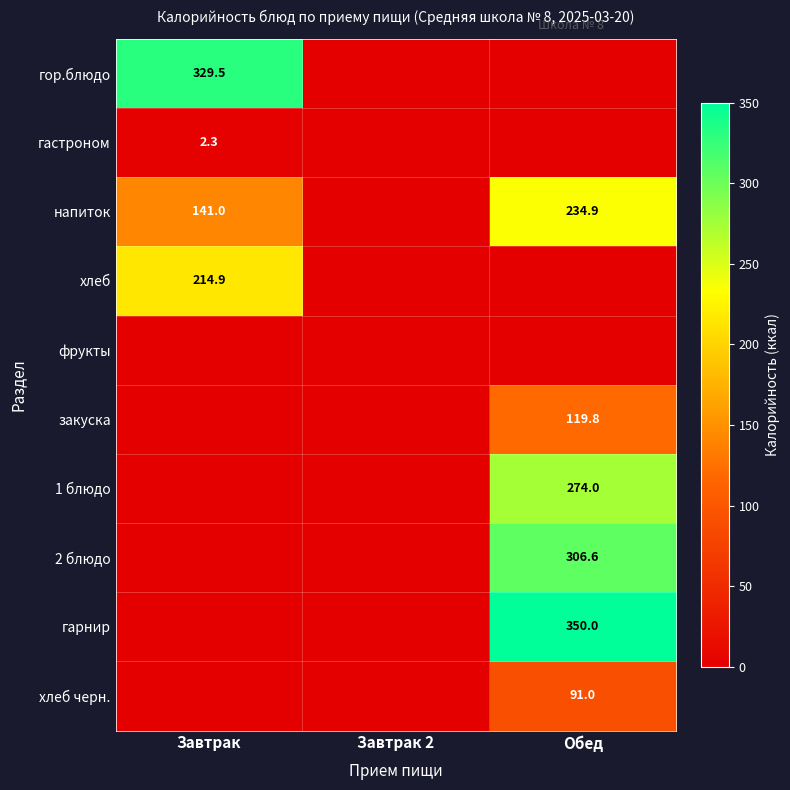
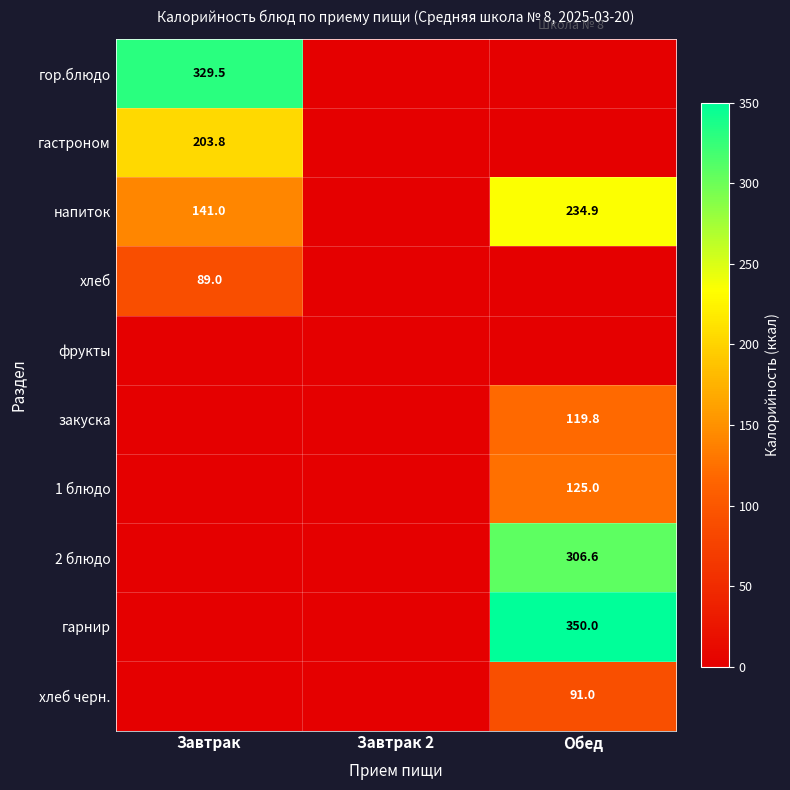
гастроном, Завтрак: 2.3 -> 203.8
хлеб, Завтрак: 214.9 -> 89.0
1 блюдо, Обед: 274.0 -> 125.0
